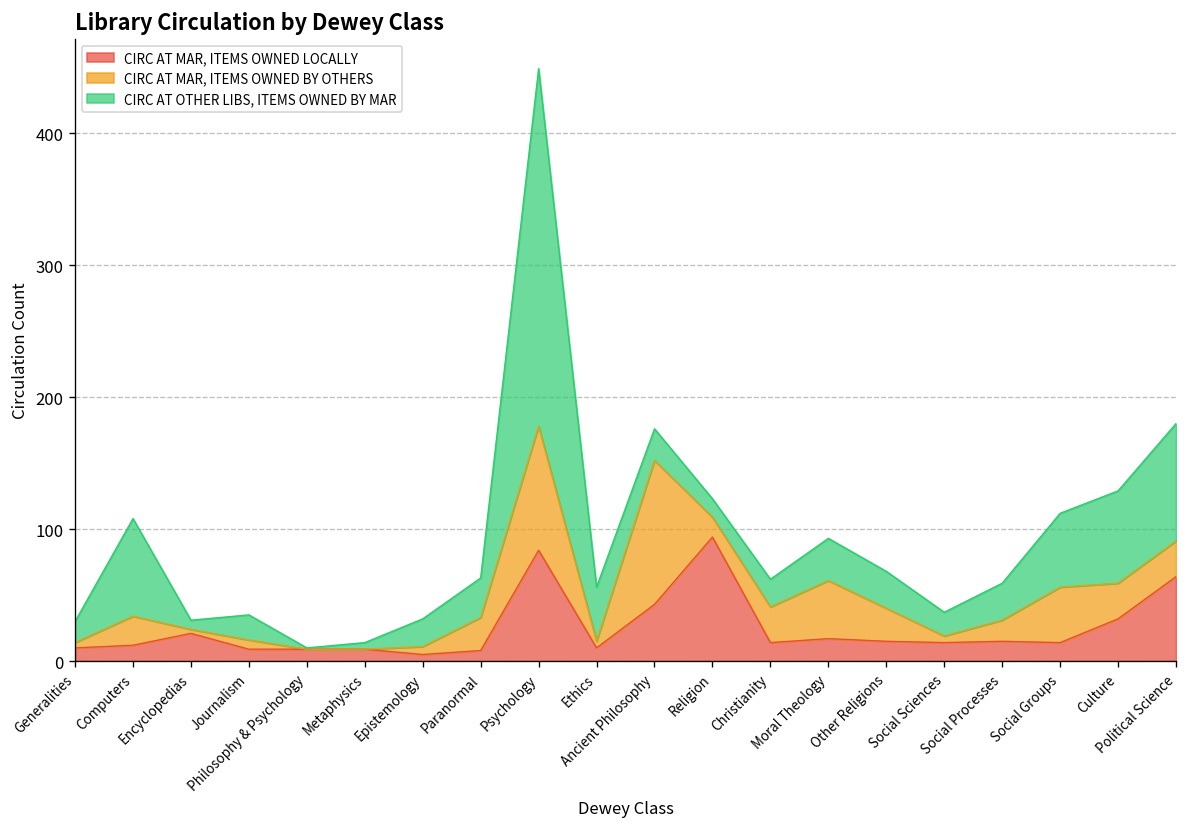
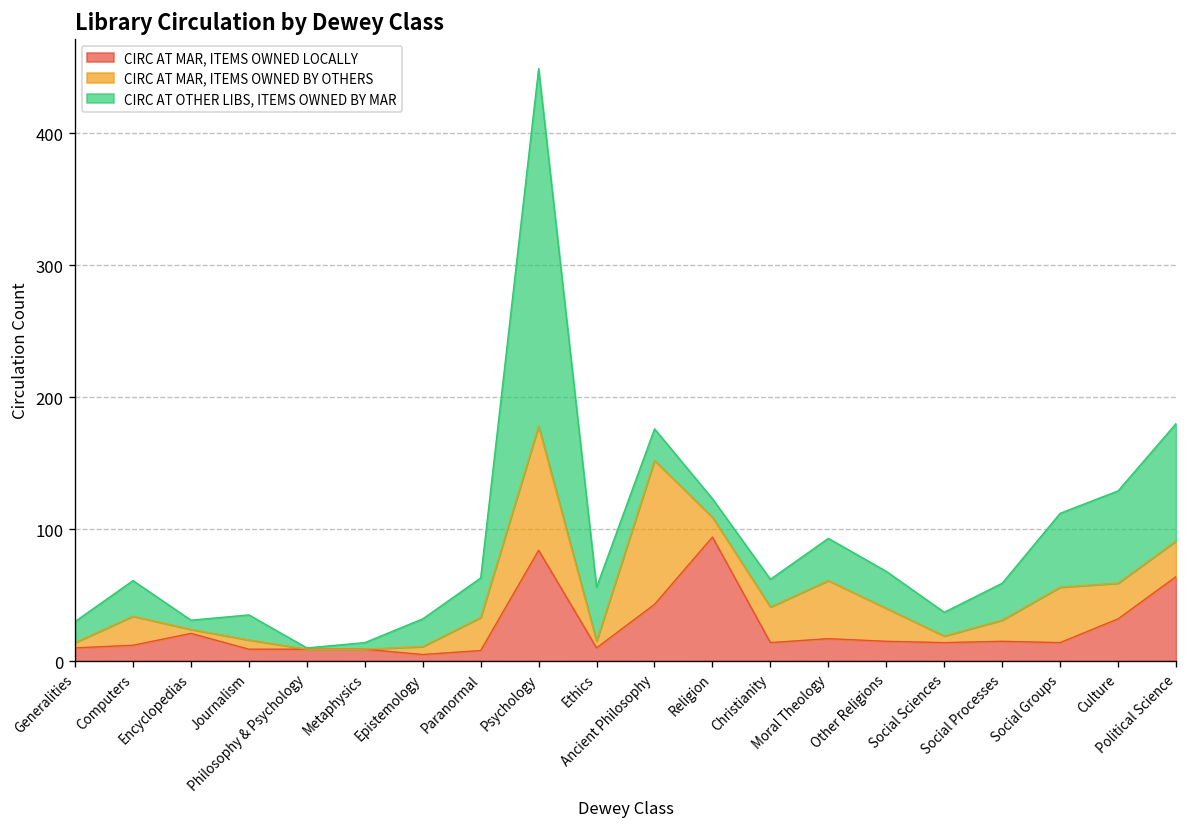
CIRC AT OTHER LIBS, ITEMS OWNED BY MAR, Computers: 74 -> 27
